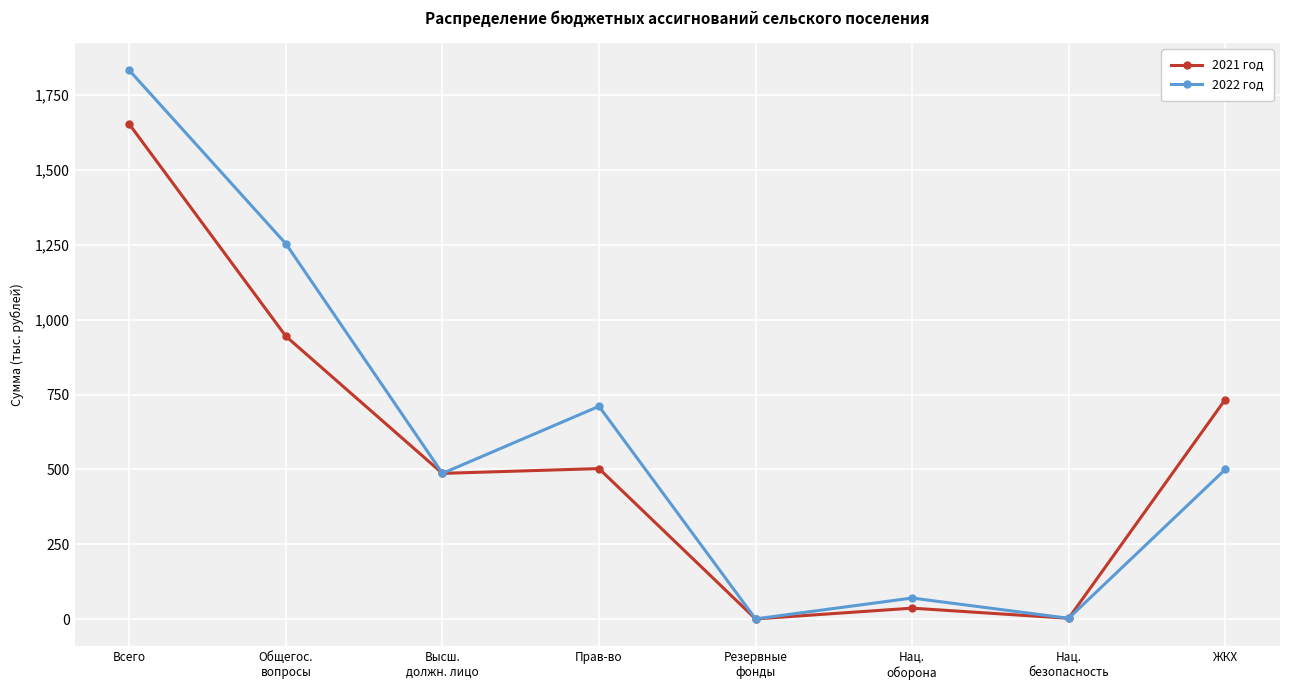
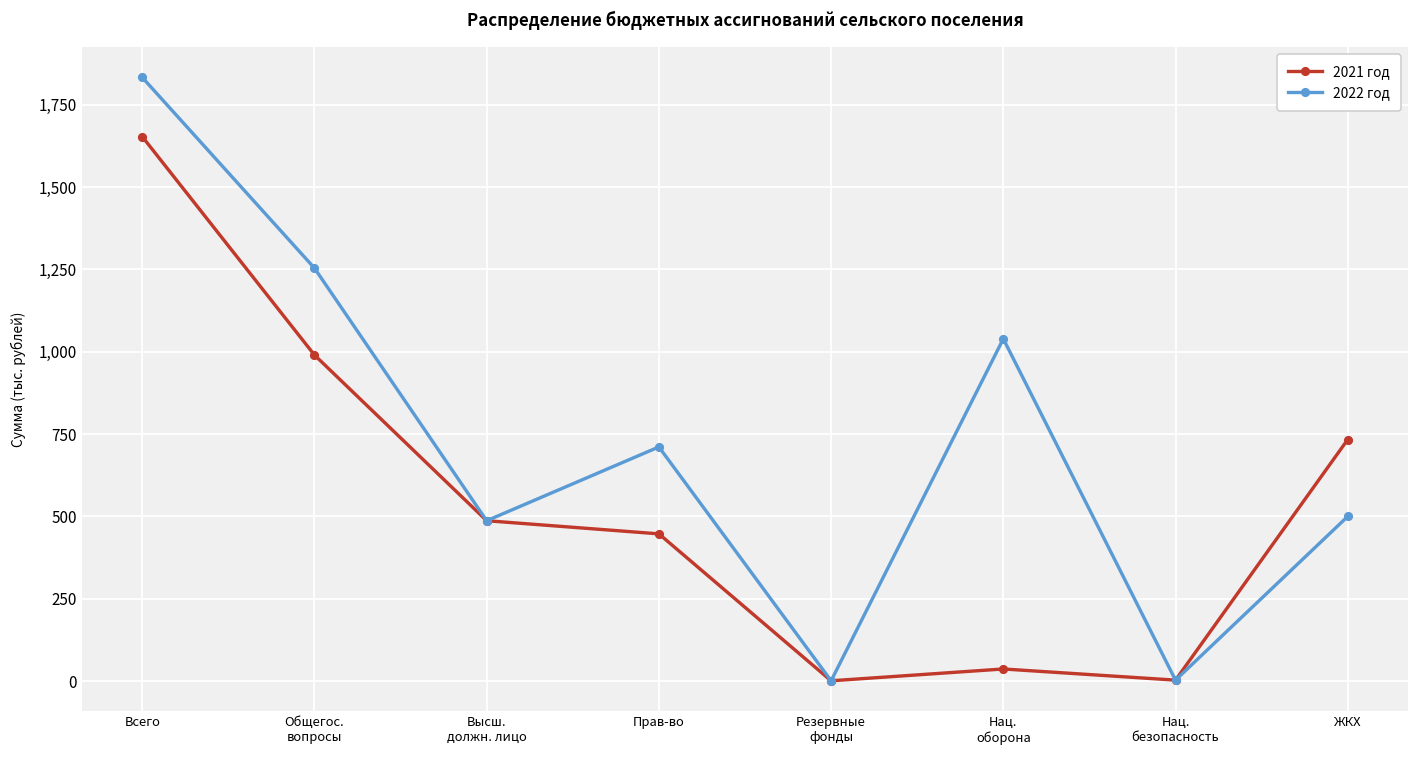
2021 год, Общегос. вопросы: 940 -> 990
2021 год, Прав-во: 500 -> 450
2022 год, Нац. oборона: 70 -> 1,040
